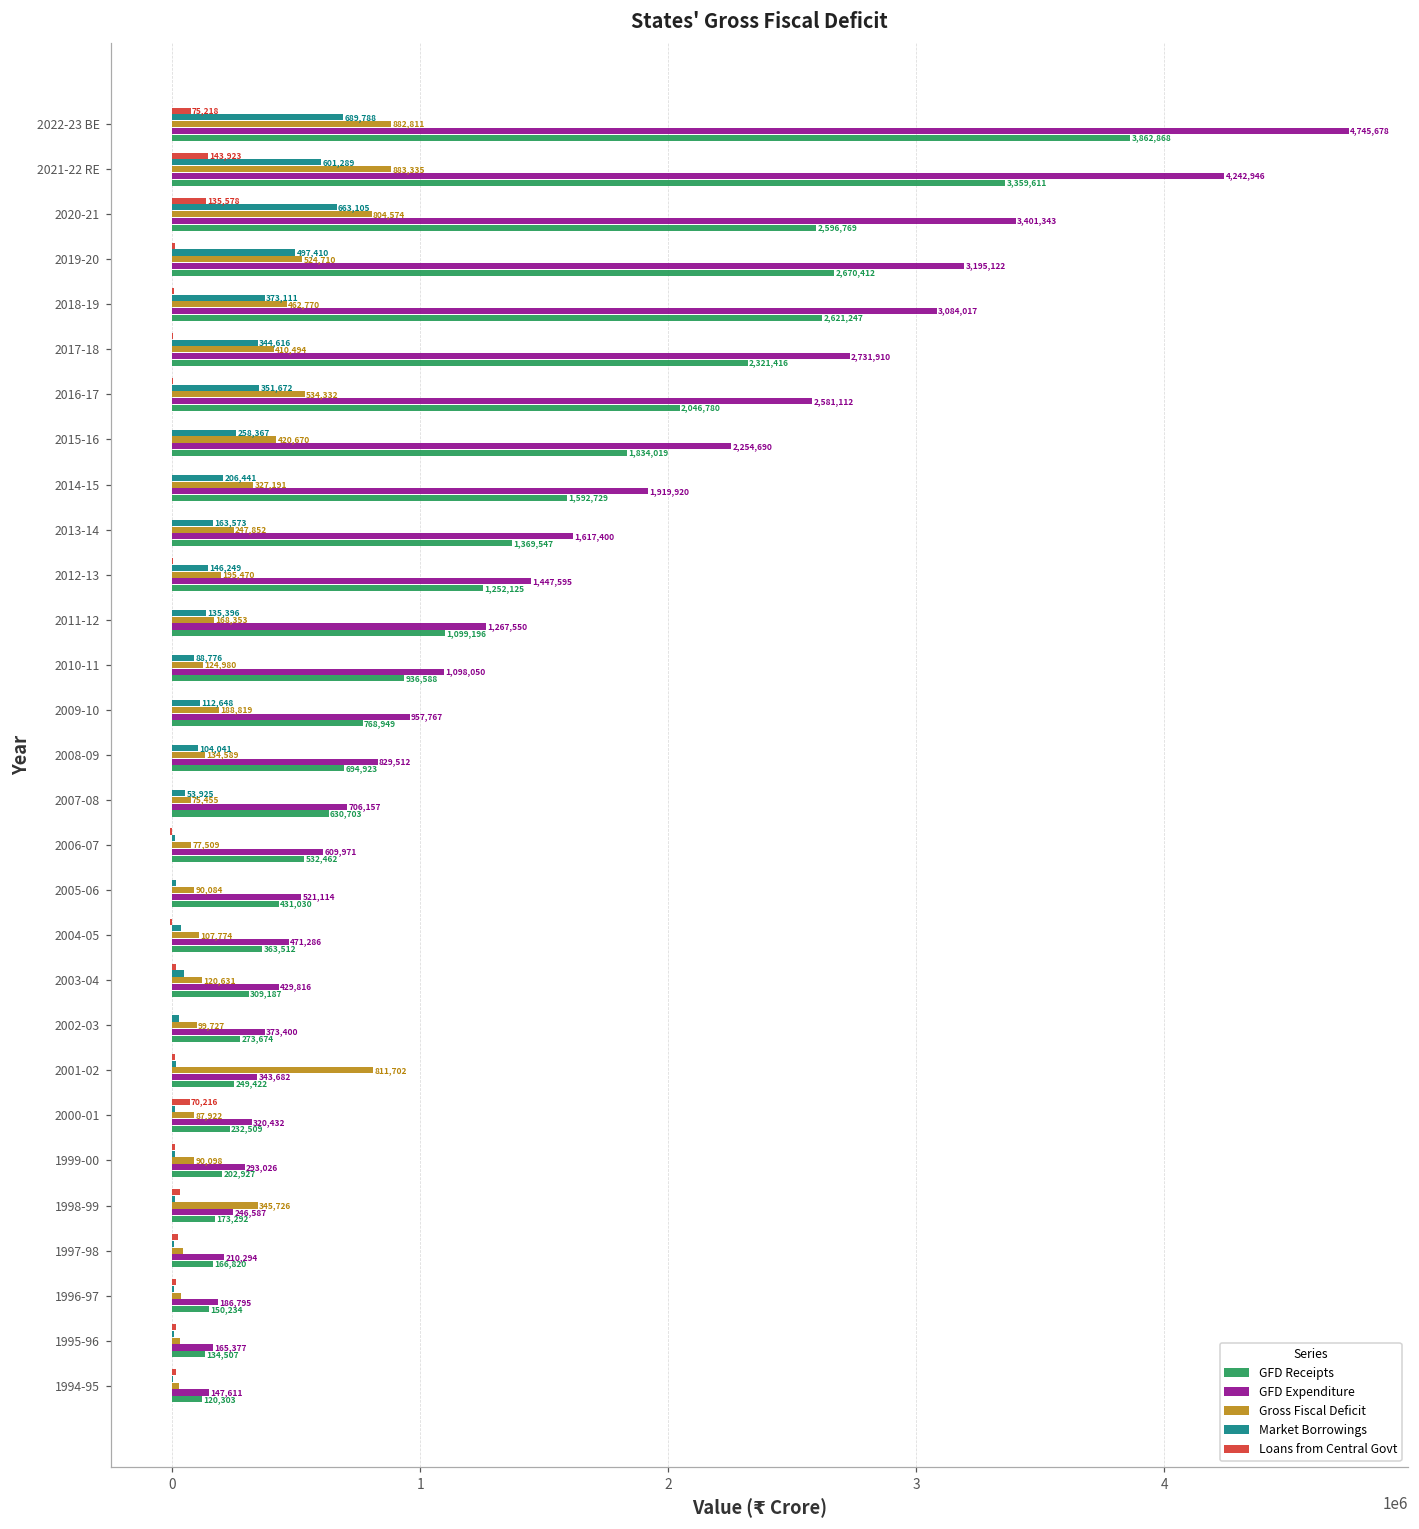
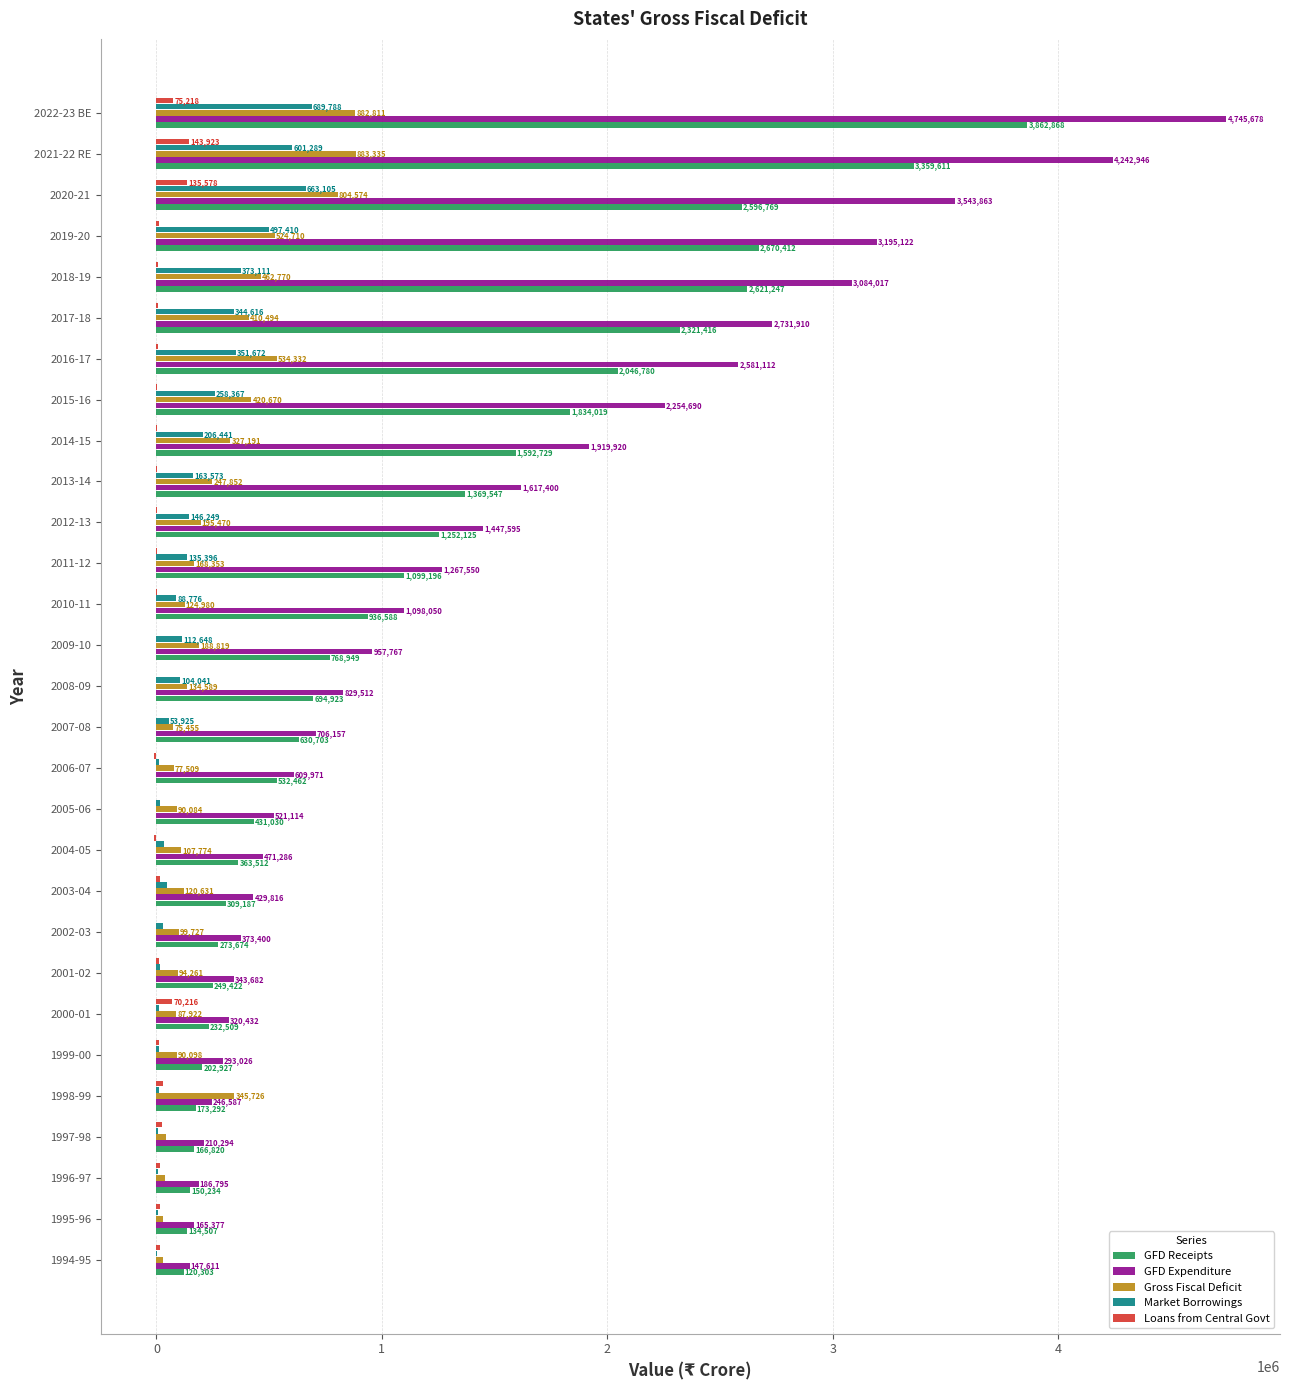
GFD Expenditure, 2020-21: 3,401,343 -> 3,543,863
Gross Fiscal Deficit, 2001-02: 811,702 -> 94,261
